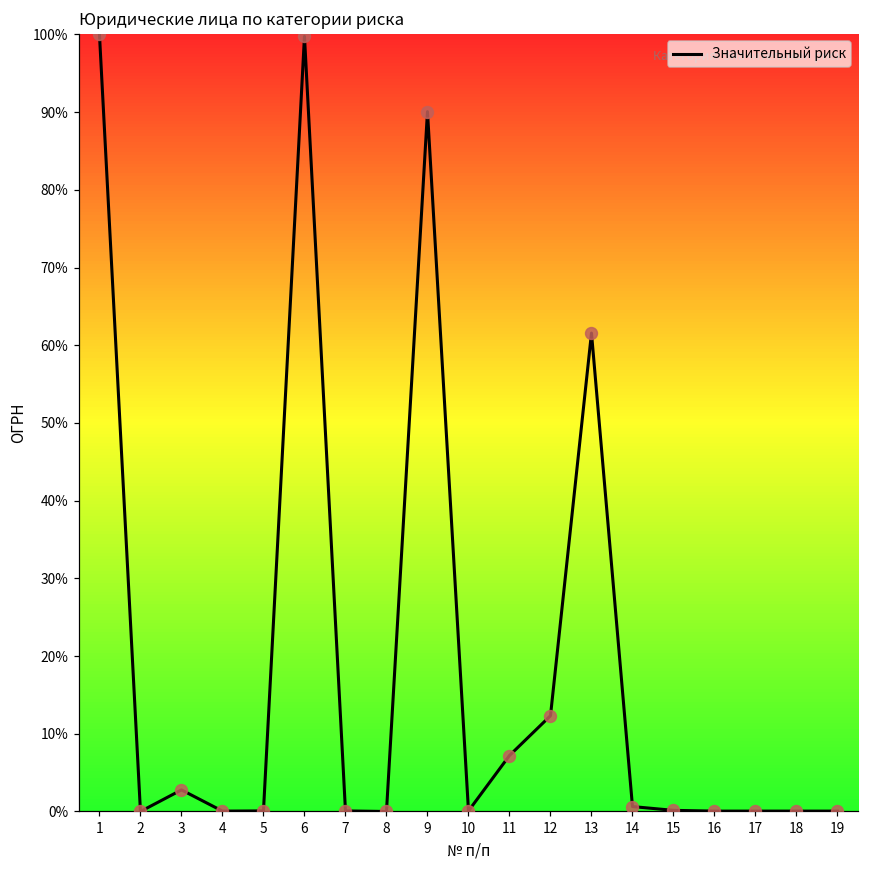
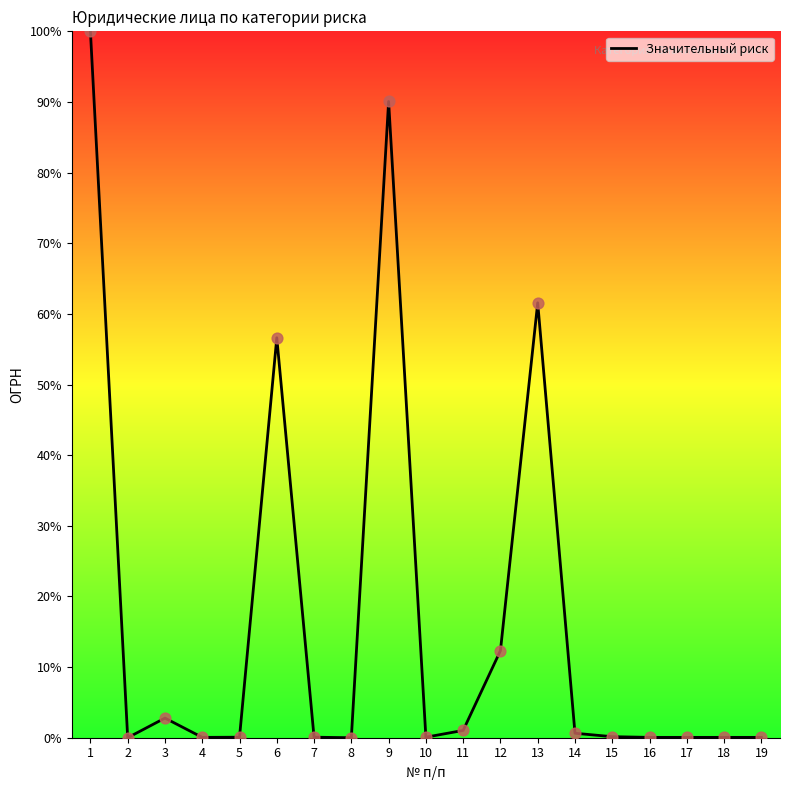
6: 100% -> 57%
11: 7% -> 1%
